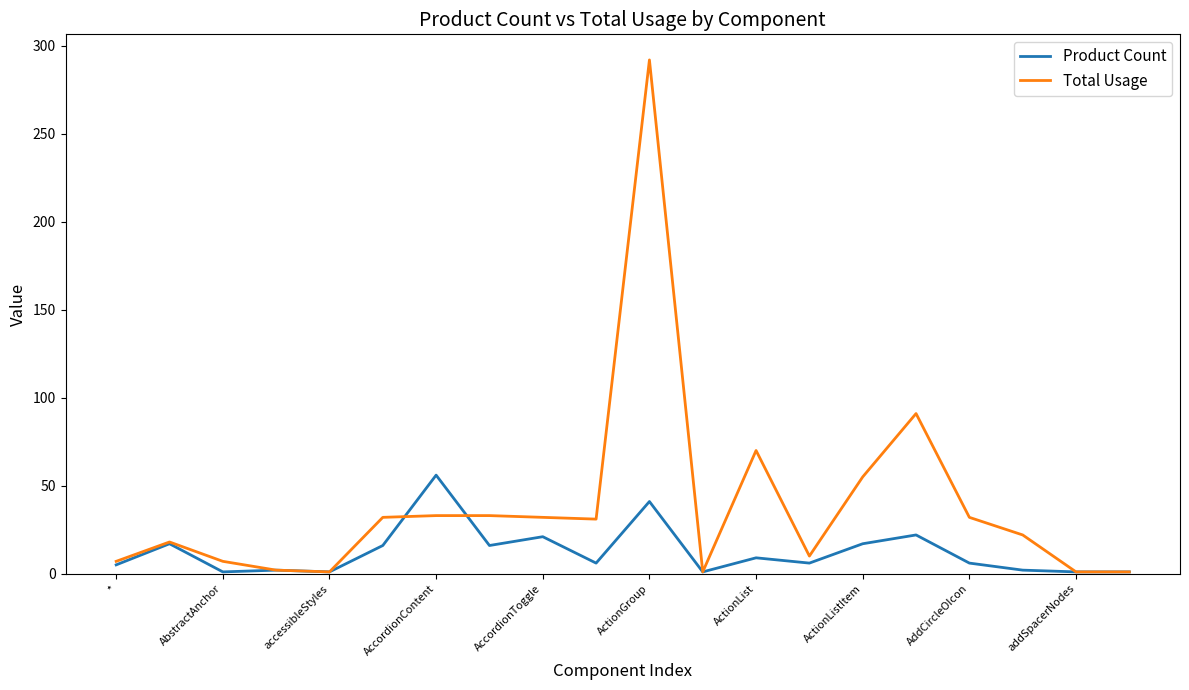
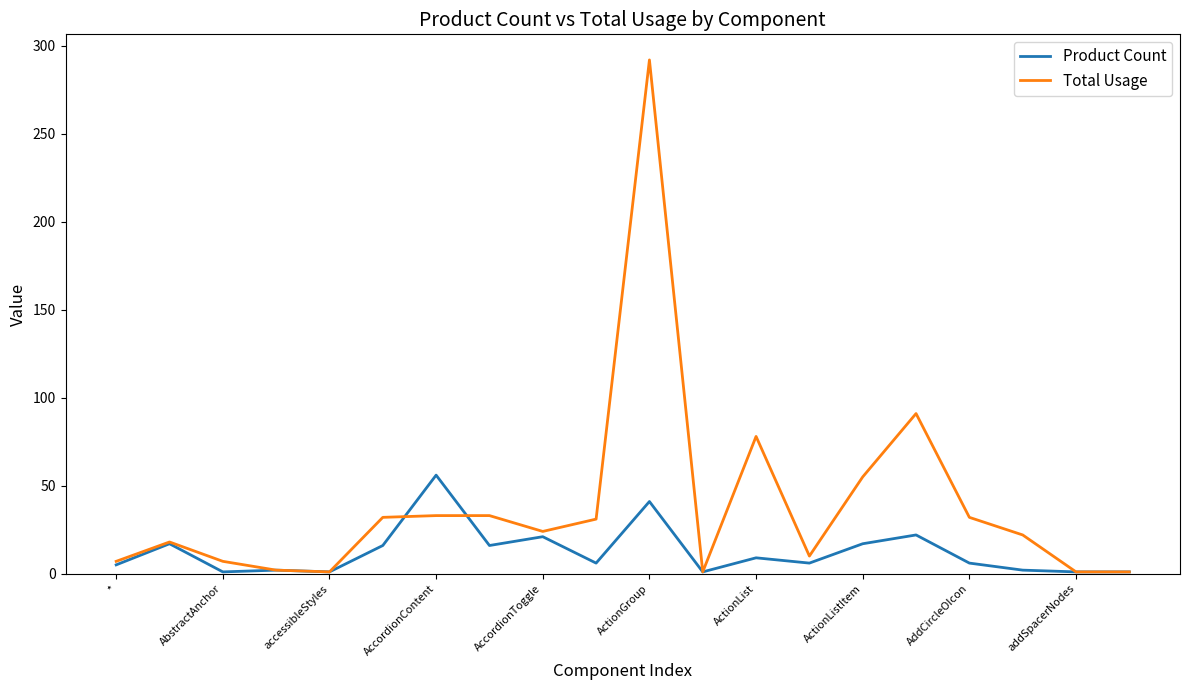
Total Usage, AccordionToggle: 32 -> 24
Total Usage, ActionList: 70 -> 78
